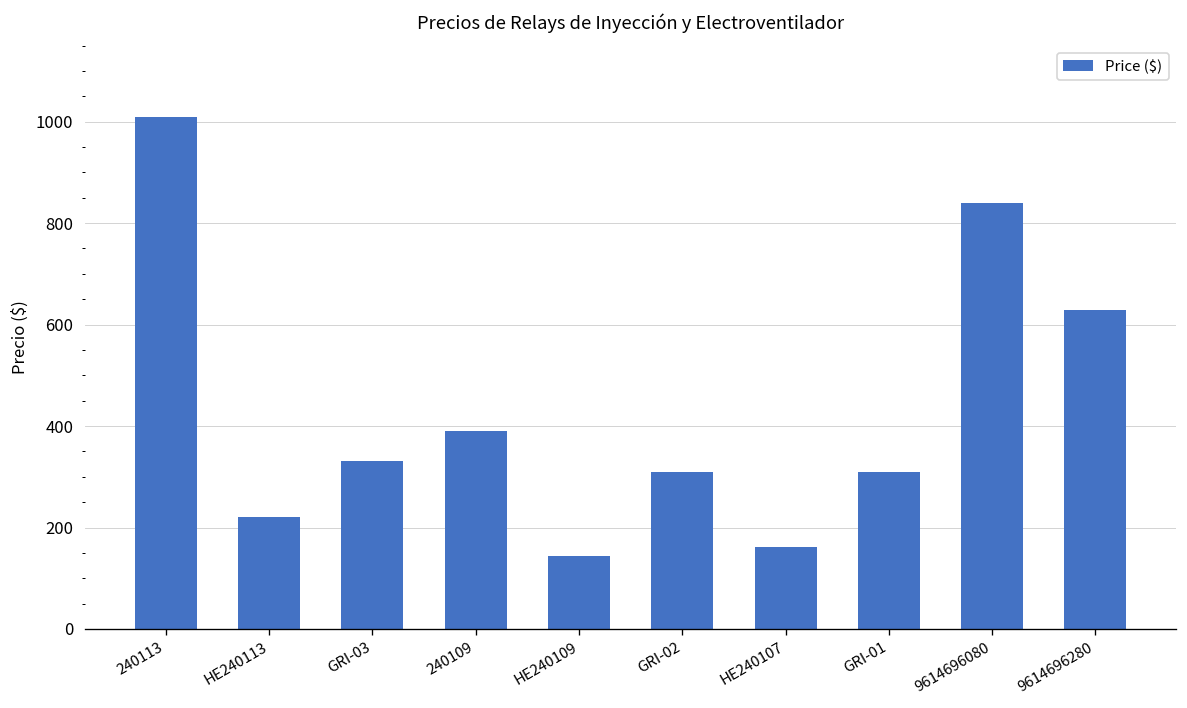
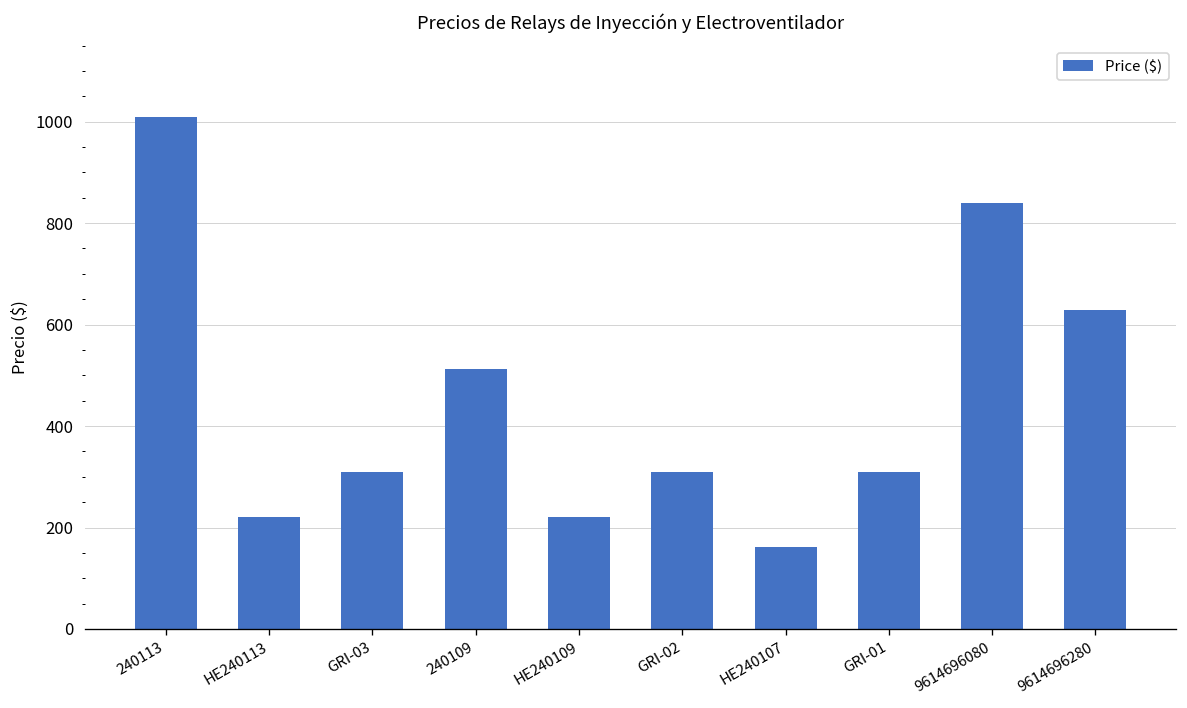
GRI-03: 330 -> 310
240109: 390 -> 510
HE240109: 140 -> 220
